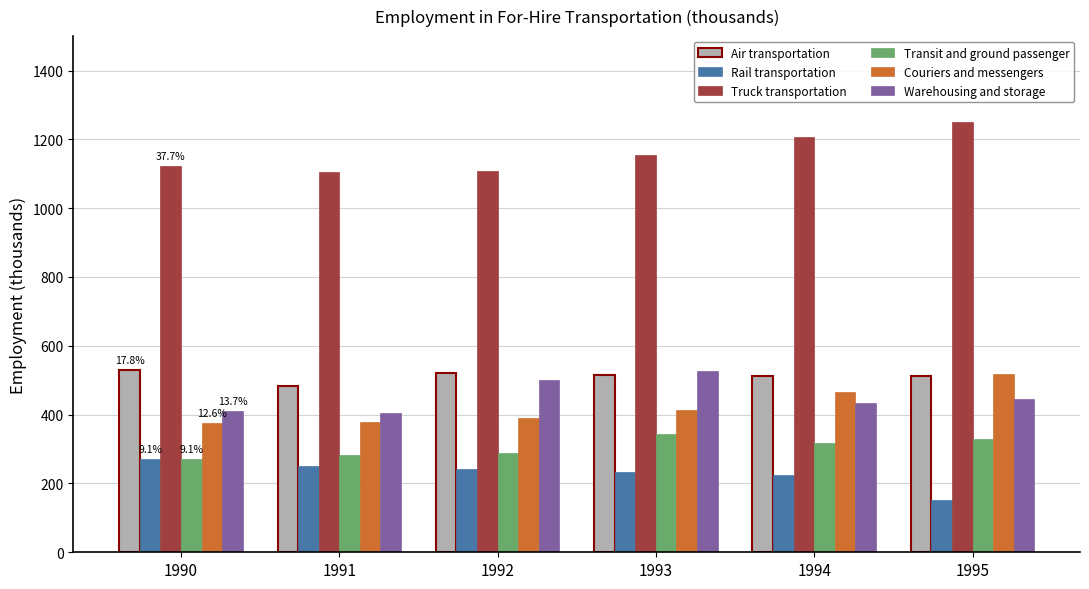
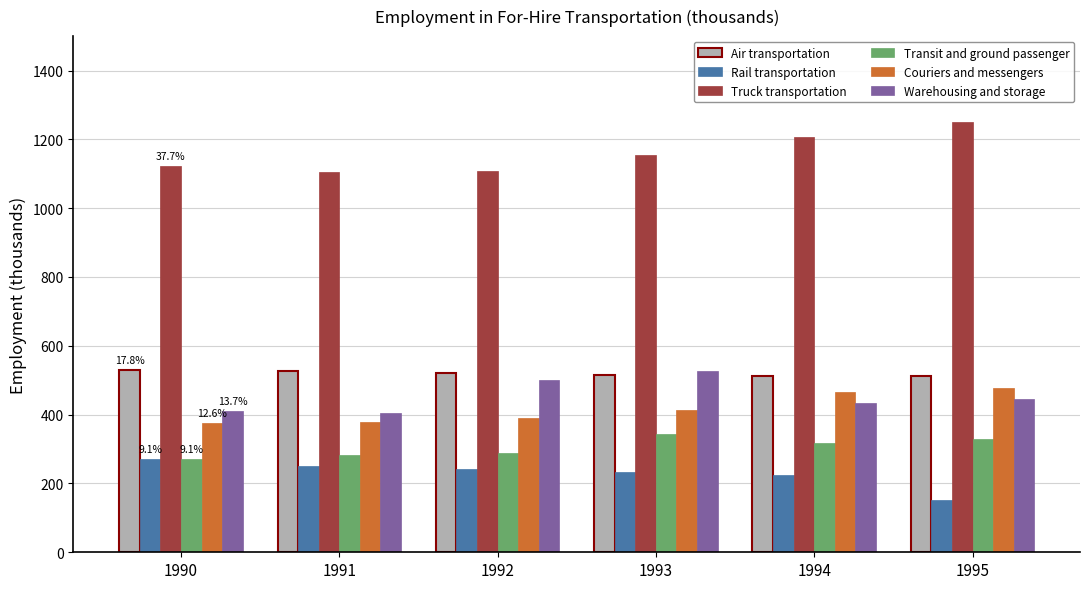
Air transportation, 1991: 480 -> 530
Couriers and messengers, 1995: 520 -> 480
